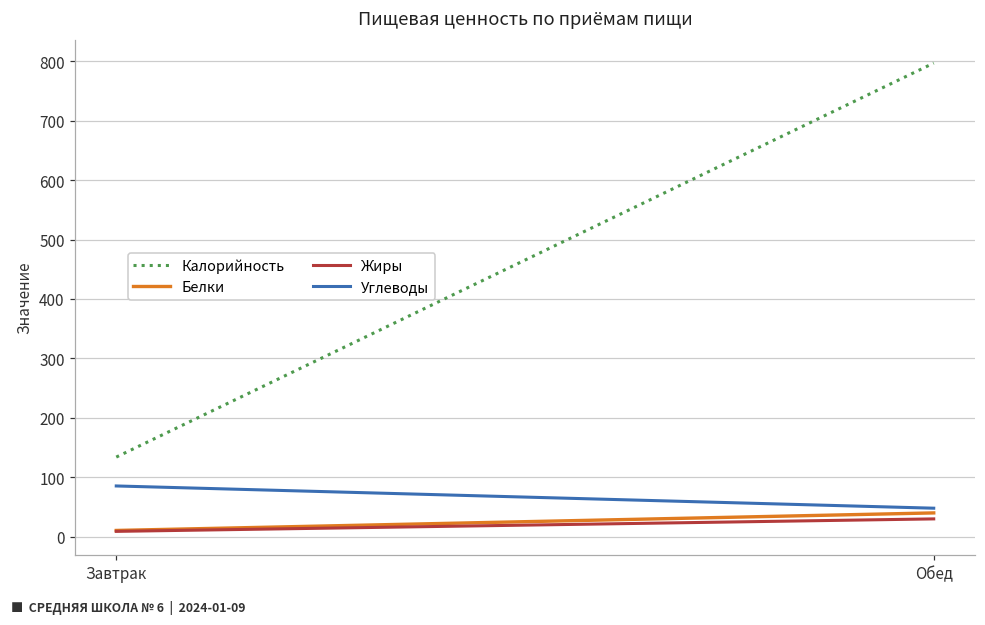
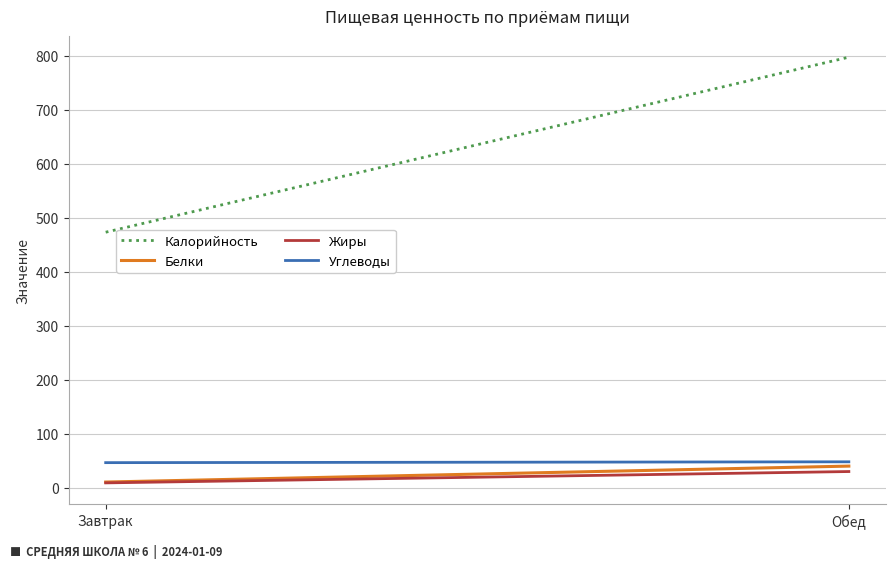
Калорийность, Завтрак: 130 -> 470
Углеводы, Завтрак: 90 -> 50
